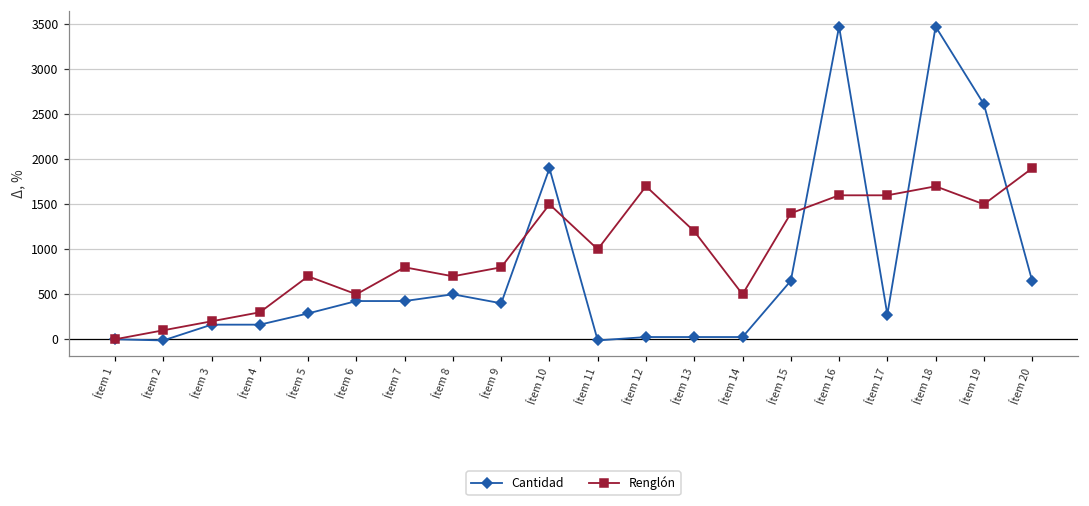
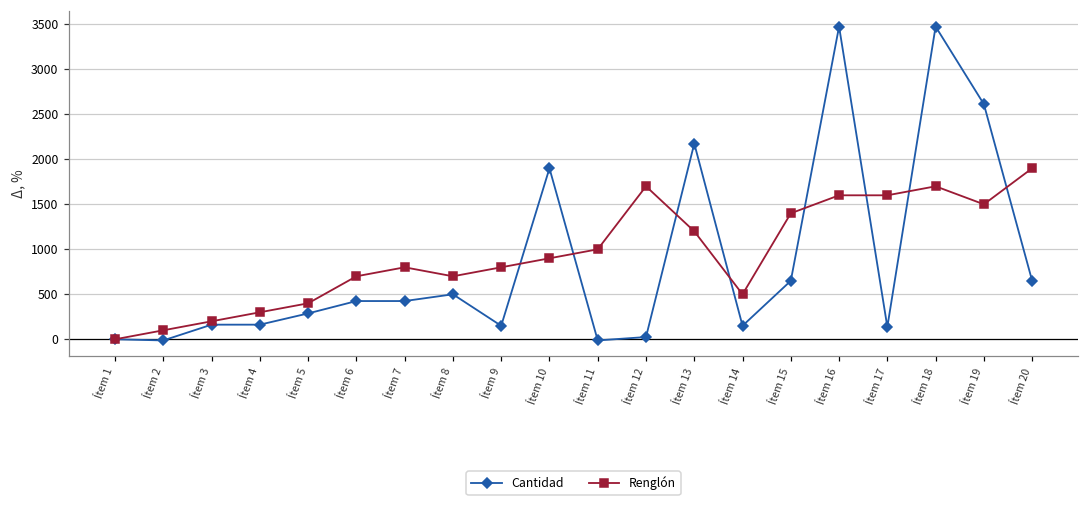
Renglón, Ítem 5: 700 -> 400
Renglón, Ítem 6: 500 -> 700
Cantidad, Ítem 9: 400 -> 200
Renglón, Ítem 10: 1500 -> 900
Cantidad, Ítem 13: 0 -> 2200
Cantidad, Ítem 14: 0 -> 200
Cantidad, Ítem 17: 300 -> 100
